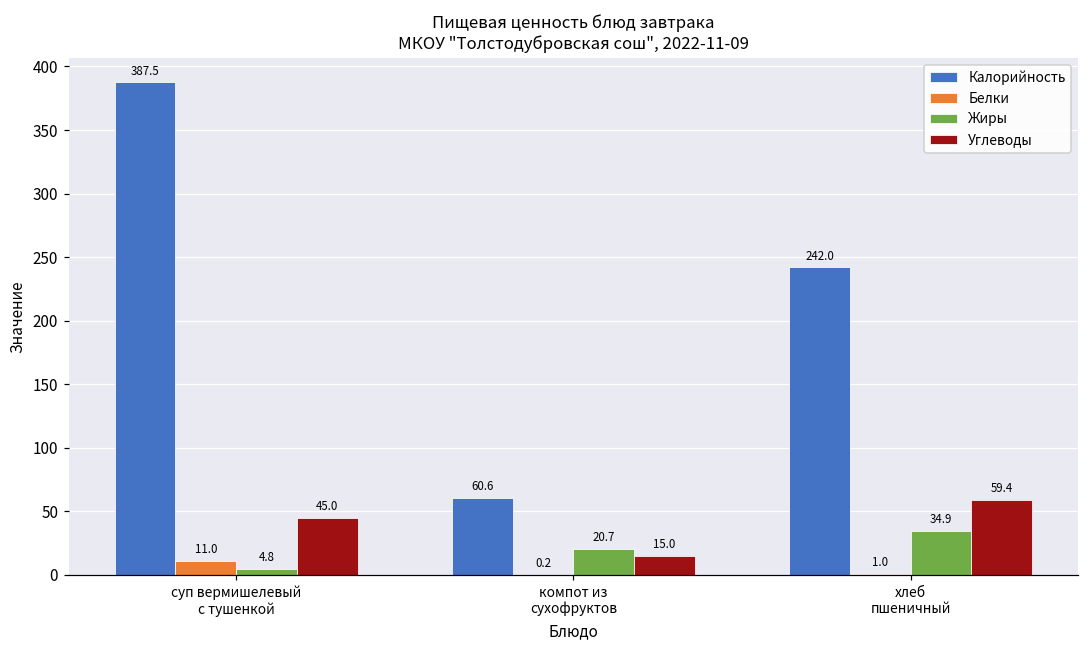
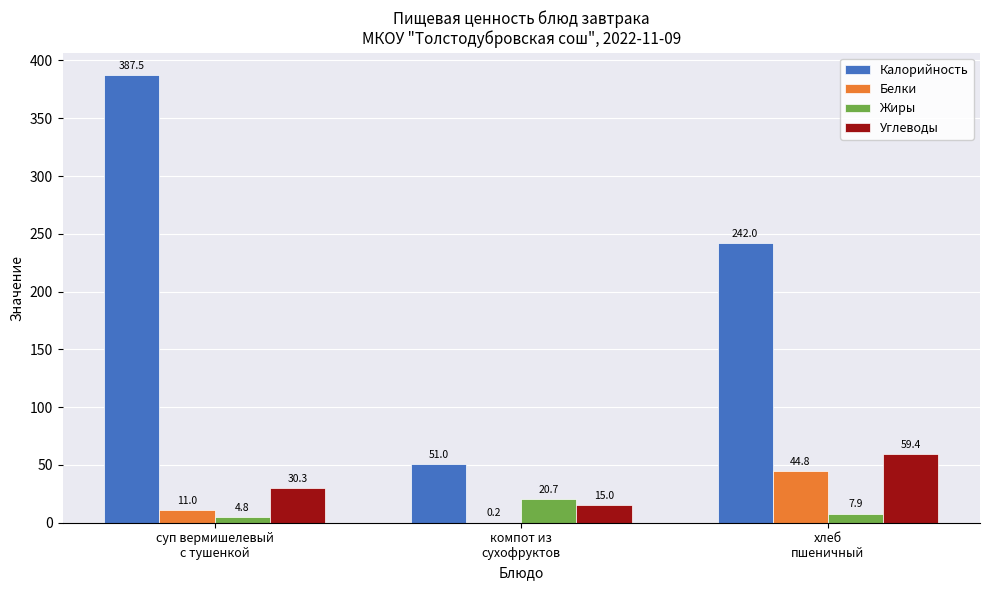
Углеводы, суп вермишелевый с тушенкой: 45.0 -> 30.3
Калорийность, компот из сухофруктов: 60.6 -> 51.0
Белки, хлеб пшеничный: 1.0 -> 44.8
Жиры, хлеб пшеничный: 34.9 -> 7.9
